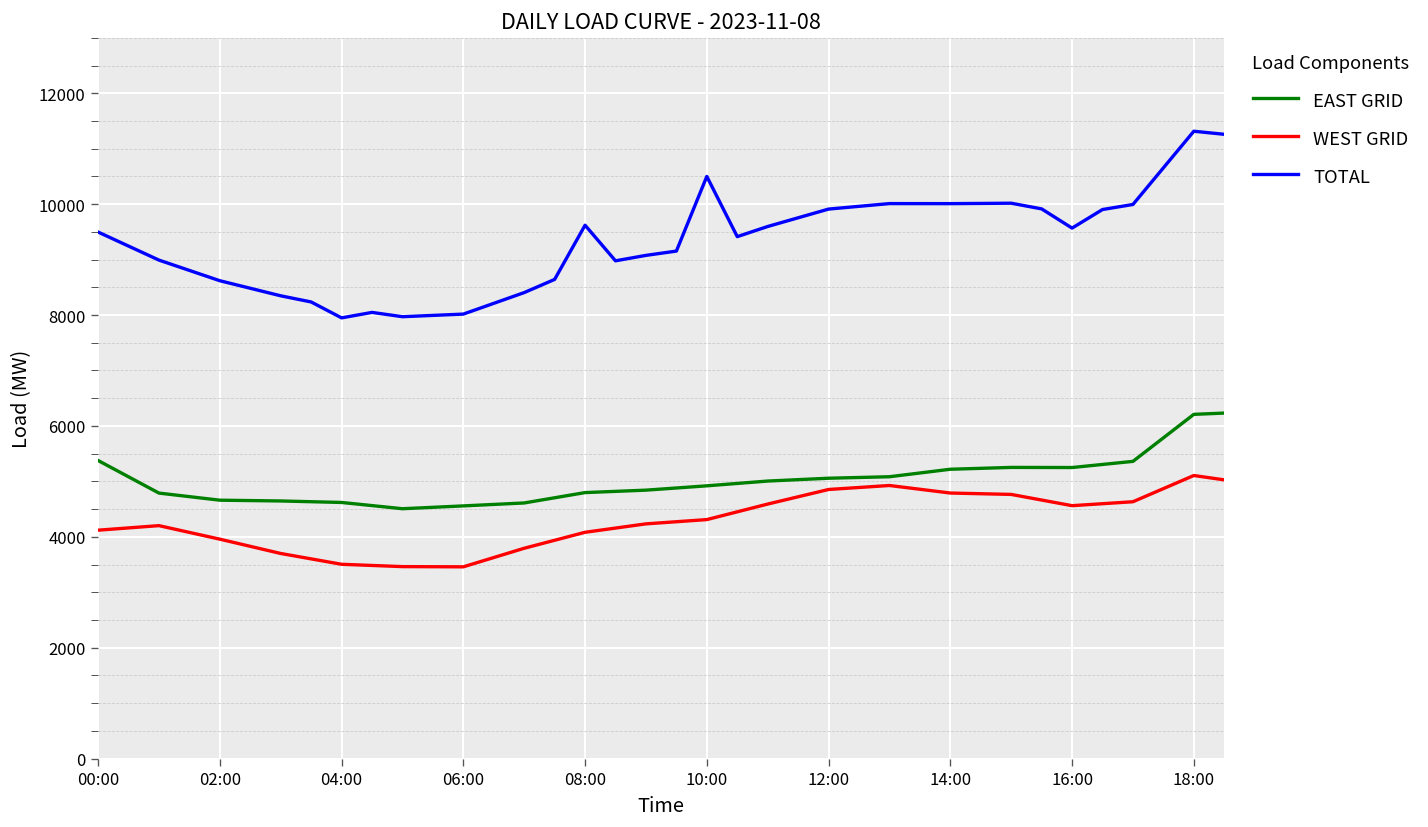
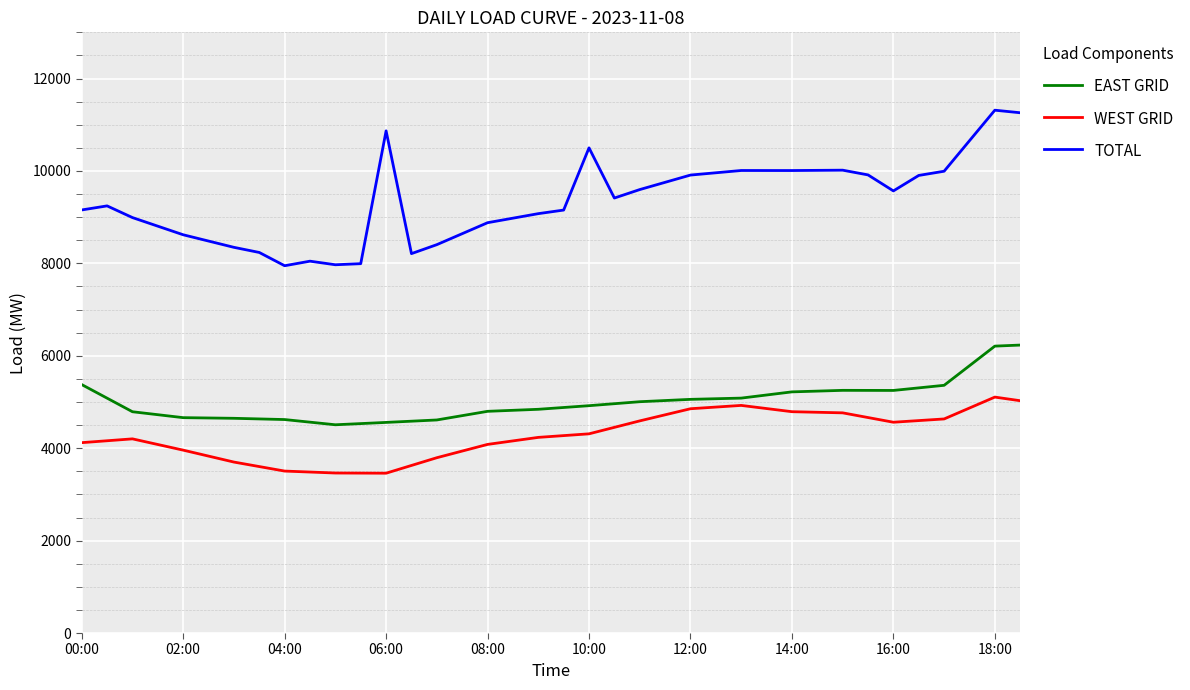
TOTAL, 00:00: 9500 -> 9200
TOTAL, 06:00: 8000 -> 10900
TOTAL, 08:00: 9600 -> 8900
